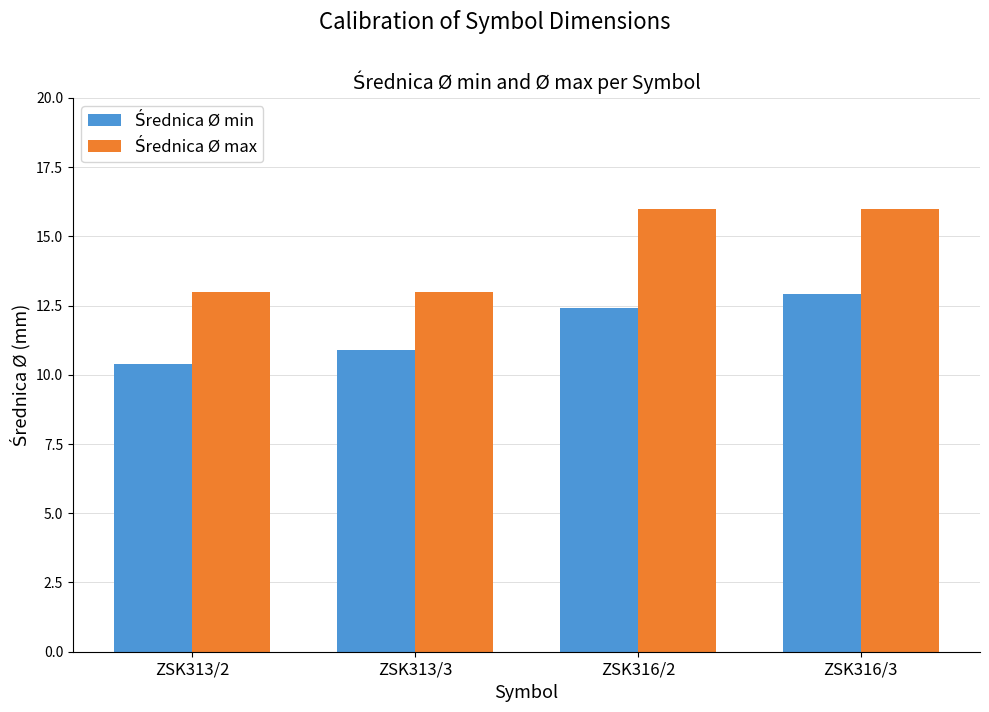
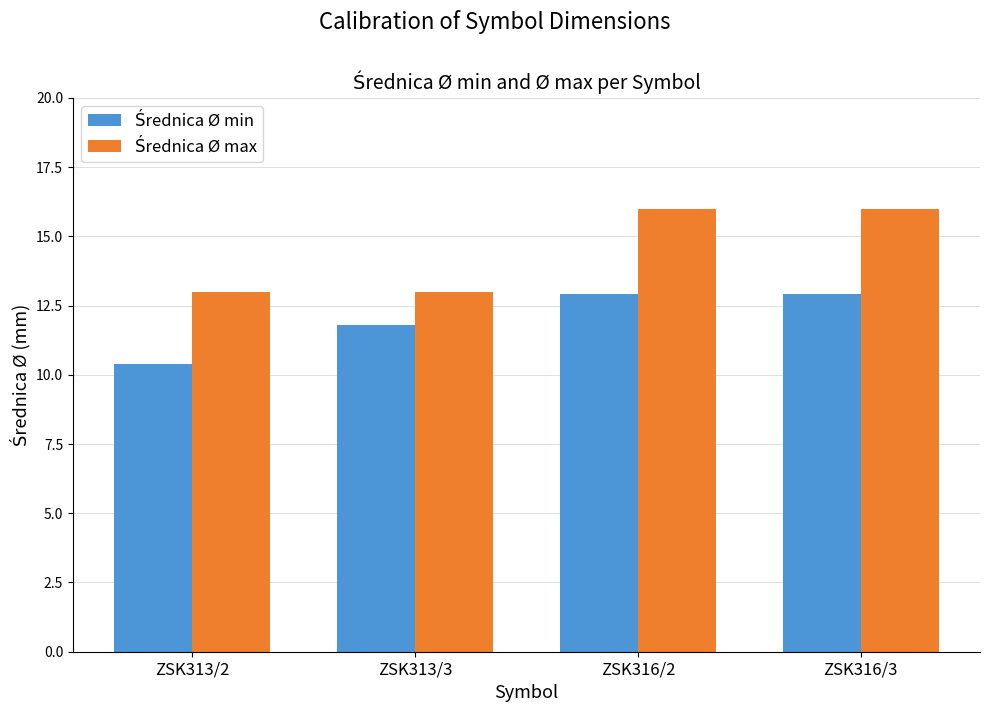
Średnica Ø min, ZSK313/3: 10.9 -> 11.8
Średnica Ø min, ZSK316/2: 12.4 -> 12.9
